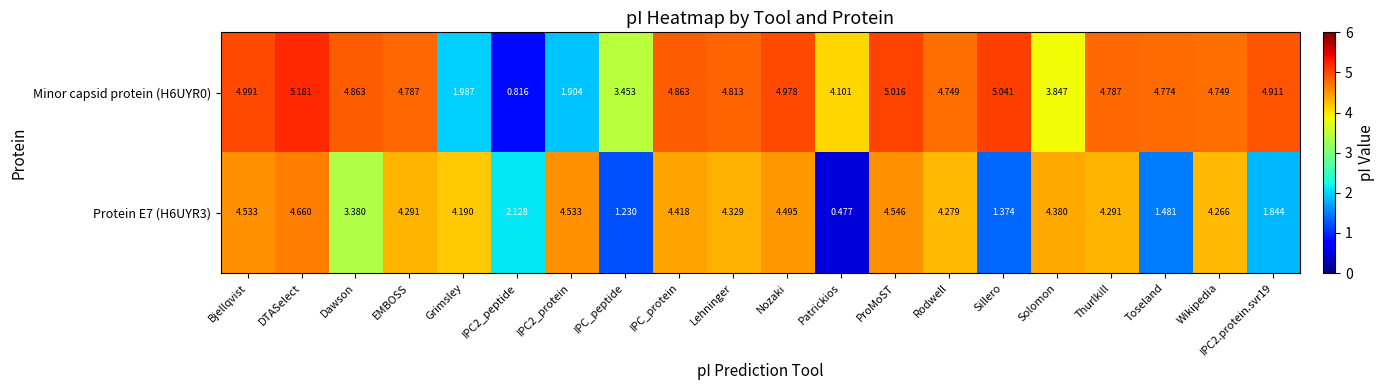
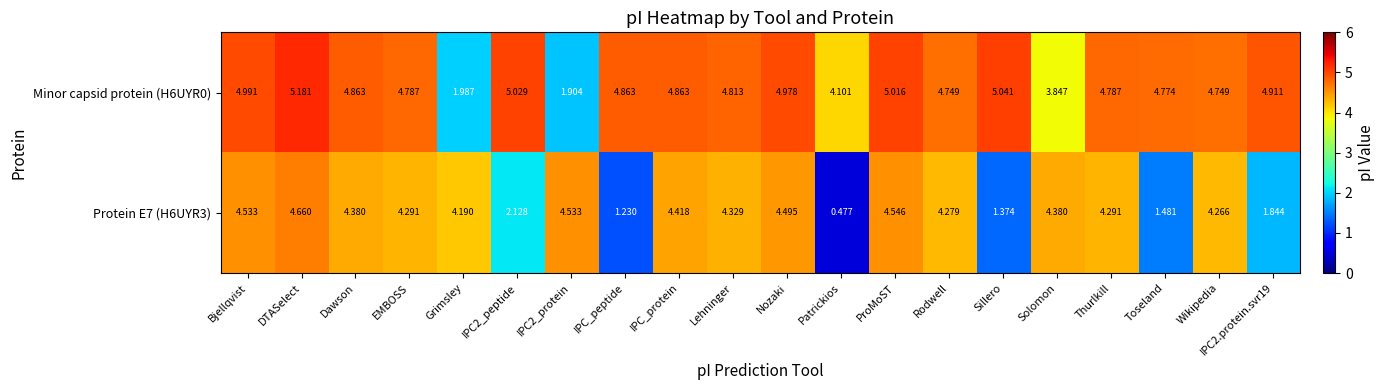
Minor capsid protein (H6UYR0), IPC2_peptide: 0.816 -> 5.029
Minor capsid protein (H6UYR0), IPC_peptide: 3.453 -> 4.863
Protein E7 (H6UYR3), Dawson: 3.380 -> 4.380
